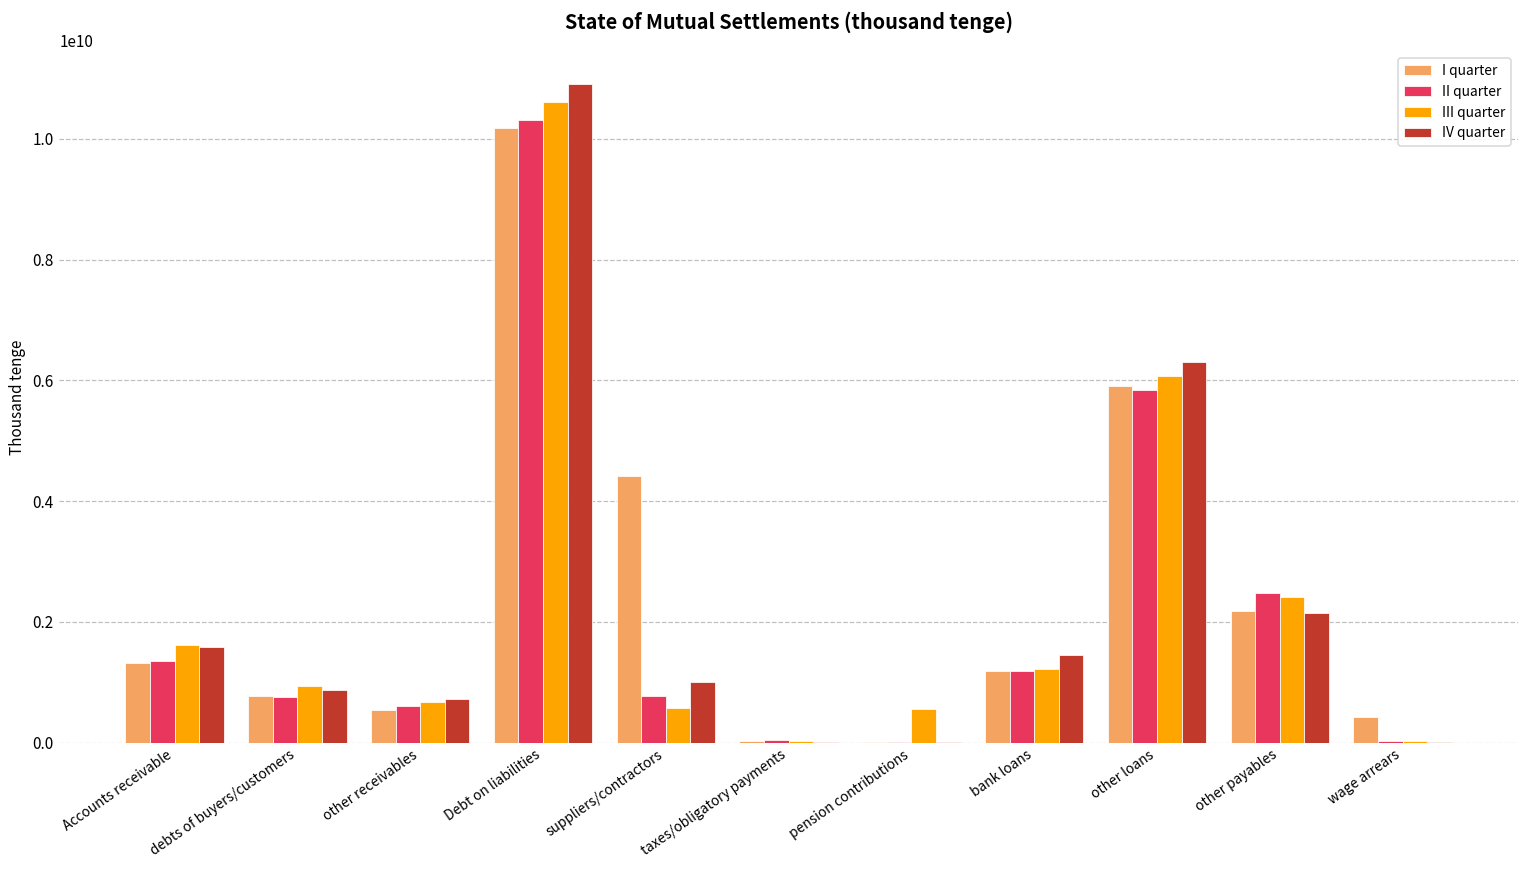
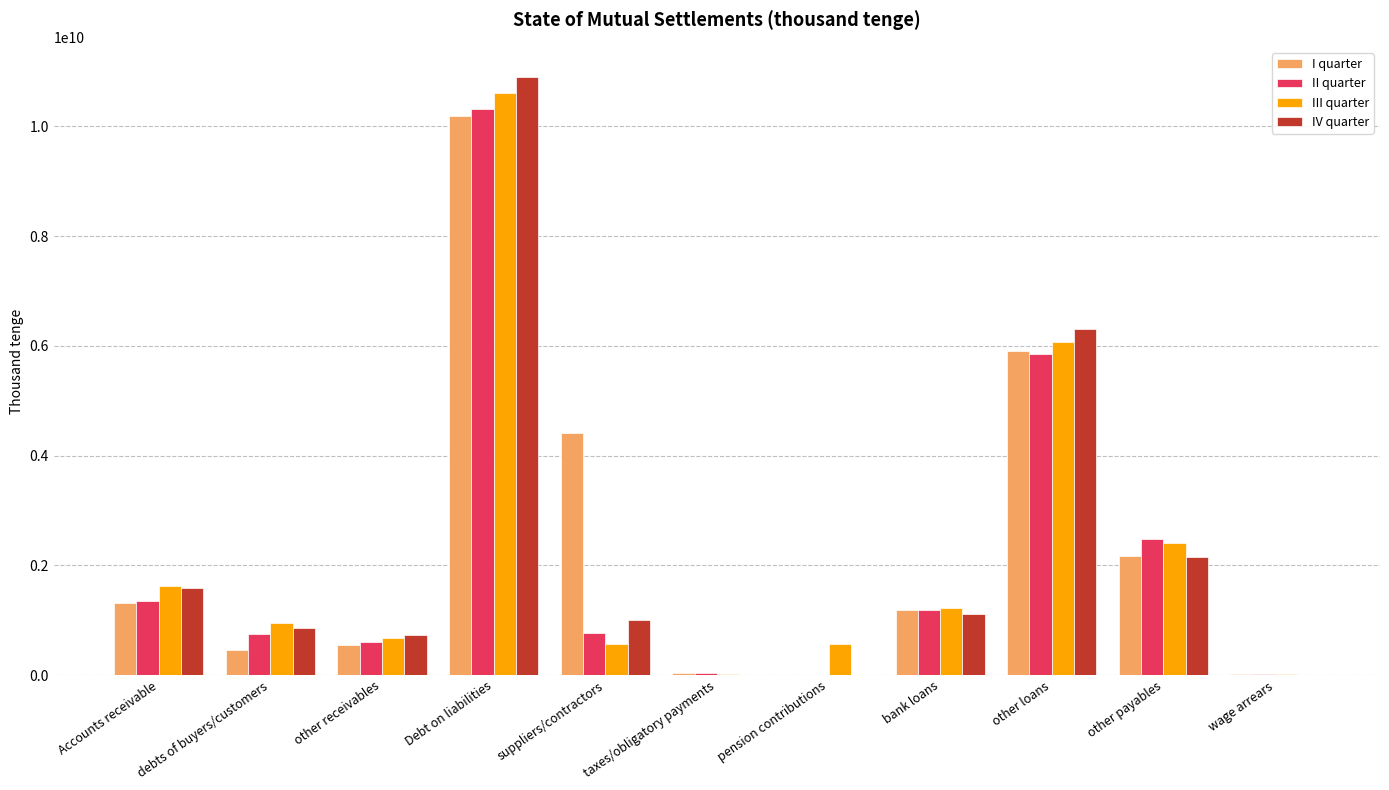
I quarter, debts of buyers/customers: 800000000 -> 500000000
IV quarter, bank loans: 1400000000 -> 1100000000
I quarter, wage arrears: 400000000 -> 0
